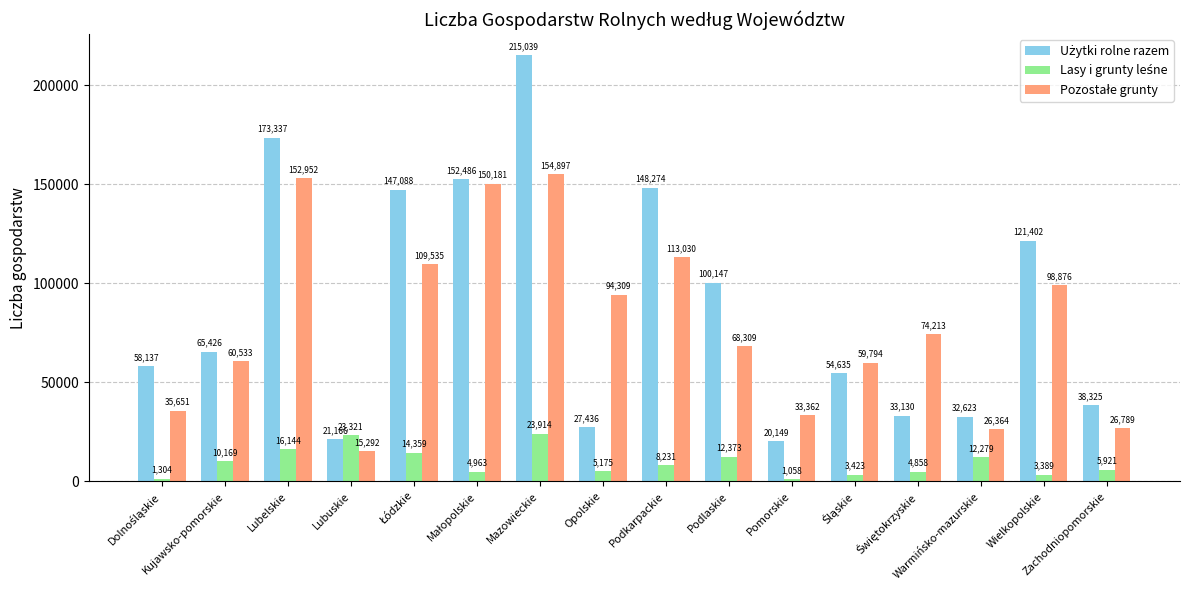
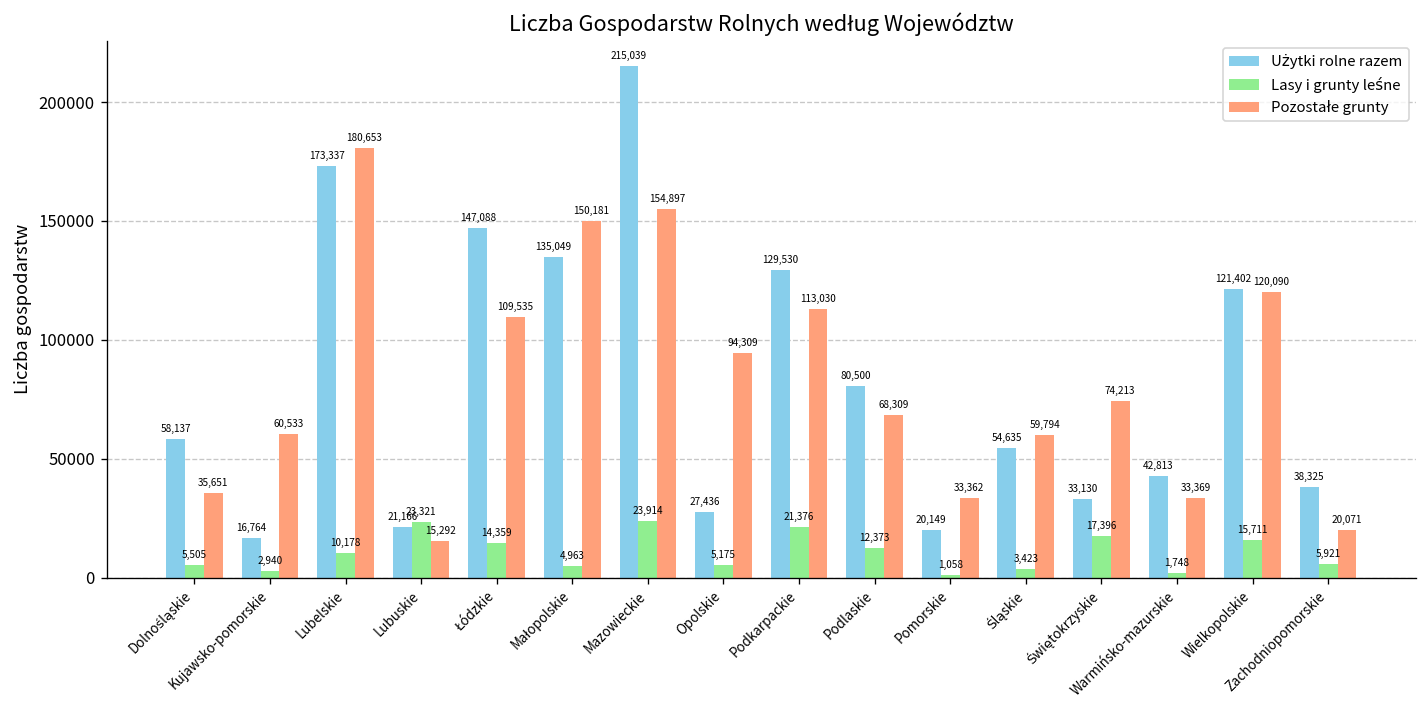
Lasy i grunty leśne, Dolnośląskie: 1,304 -> 5,505
Użytki rolne razem, Kujawsko-pomorskie: 65,426 -> 16,764
Lasy i grunty leśne, Kujawsko-pomorskie: 10,169 -> 2,940
Lasy i grunty leśne, Lubelskie: 16,144 -> 10,178
Pozostałe grunty, Lubelskie: 152,952 -> 180,653
Użytki rolne razem, Małopolskie: 152,486 -> 135,049
Użytki rolne razem, Podkarpackie: 148,274 -> 129,530
Lasy i grunty leśne, Podkarpackie: 8,231 -> 21,376
Użytki rolne razem, Podlaskie: 100,147 -> 80,500
Lasy i grunty leśne, Świętokrzyskie: 4,858 -> 17,396
Użytki rolne razem, Warmińsko-mazurskie: 32,623 -> 42,813
Lasy i grunty leśne, Warmińsko-mazurskie: 12,279 -> 1,748
Pozostałe grunty, Warmińsko-mazurskie: 26,364 -> 33,369
Lasy i grunty leśne, Wielkopolskie: 3,389 -> 15,711
Pozostałe grunty, Wielkopolskie: 98,876 -> 120,090
Pozostałe grunty, Zachodniopomorskie: 26,789 -> 20,071
